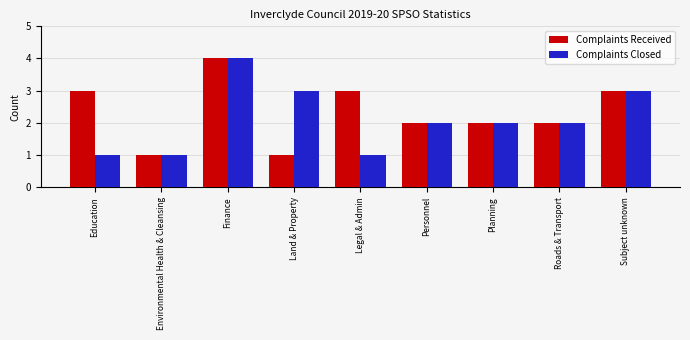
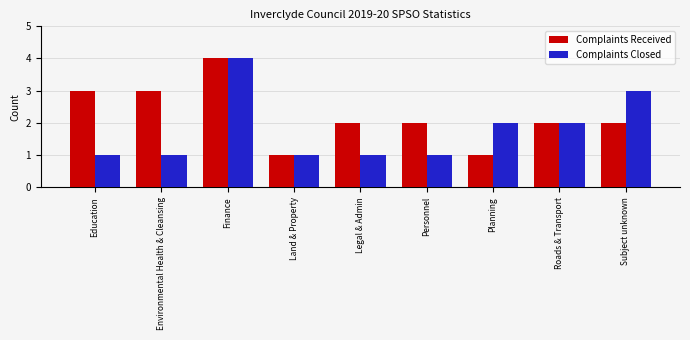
Complaints Received, Environmental Health & Cleansing: 1 -> 3
Complaints Closed, Land & Property: 3 -> 1
Complaints Received, Legal & Admin: 3 -> 2
Complaints Closed, Personnel: 2 -> 1
Complaints Received, Planning: 2 -> 1
Complaints Received, Subject unknown: 3 -> 2
